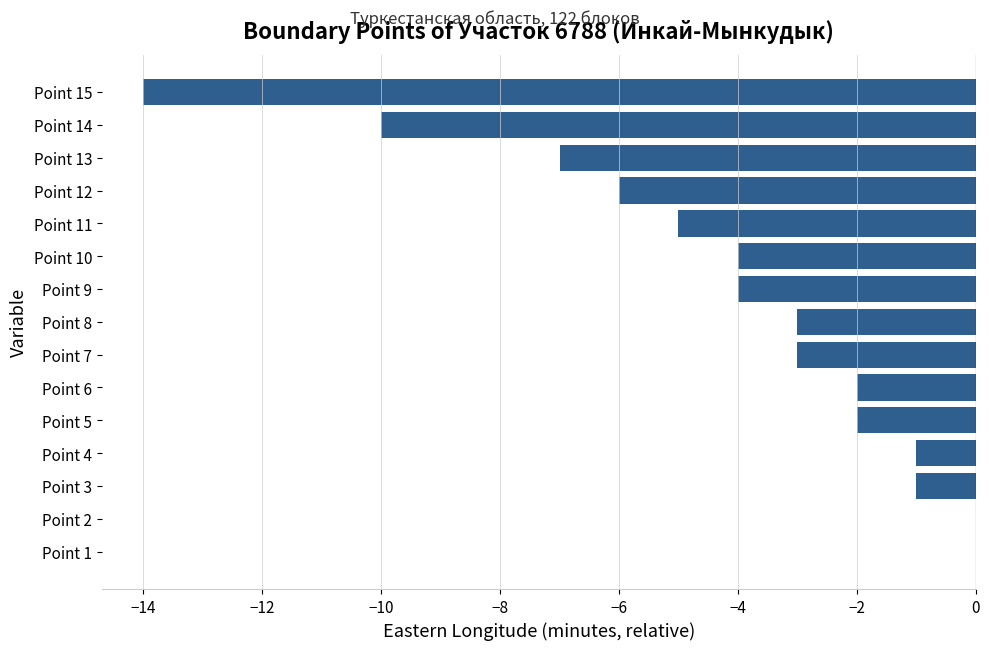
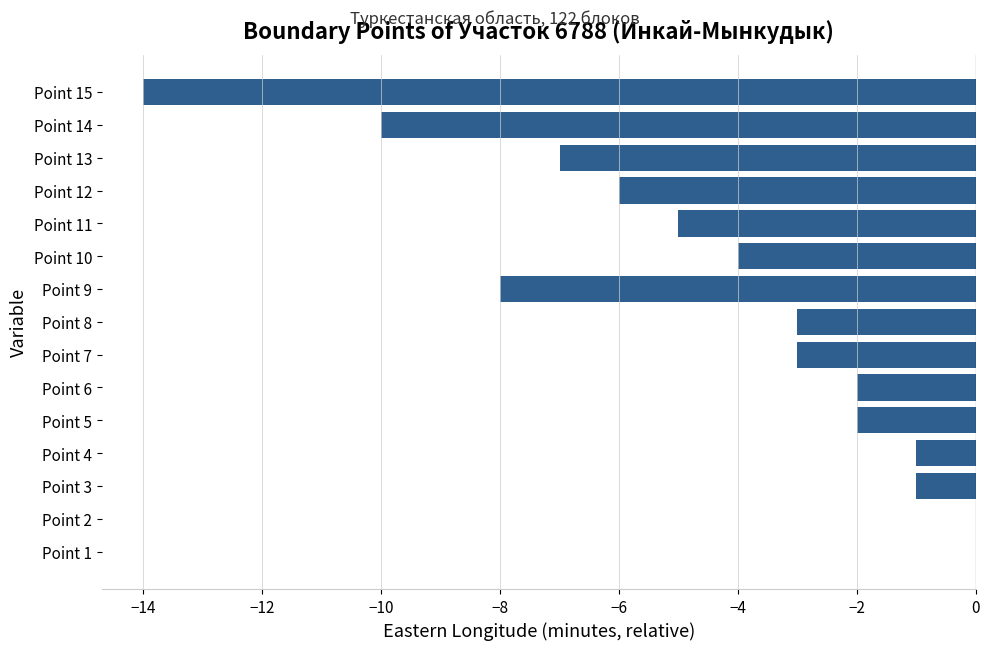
Point 9: -4.0 -> -8.0
